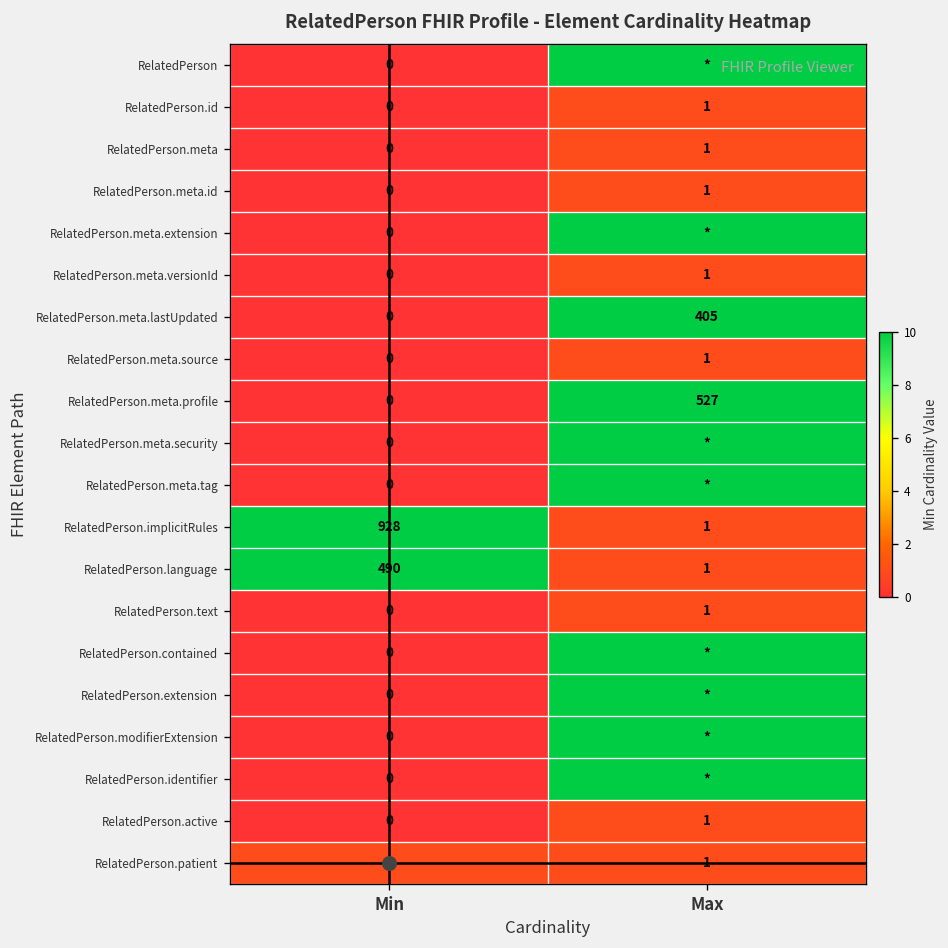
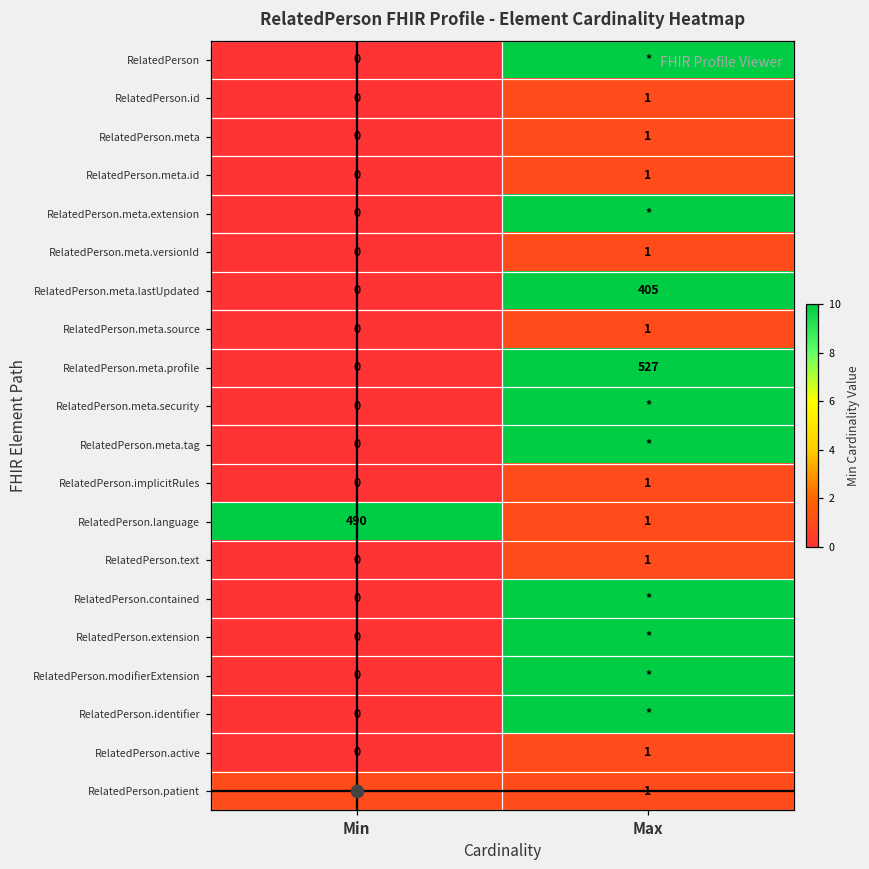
RelatedPerson.implicitRules, Min: 928 -> 0
